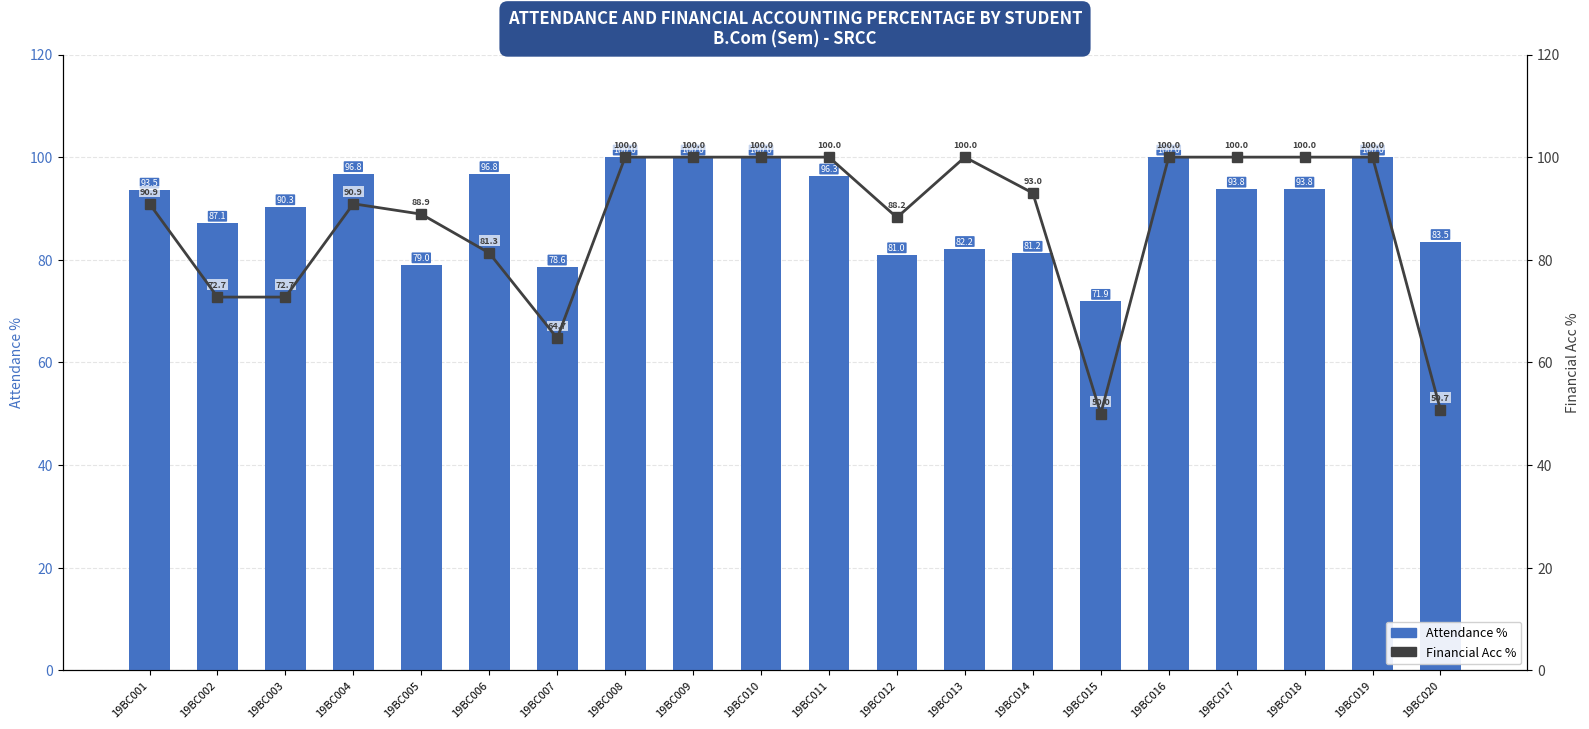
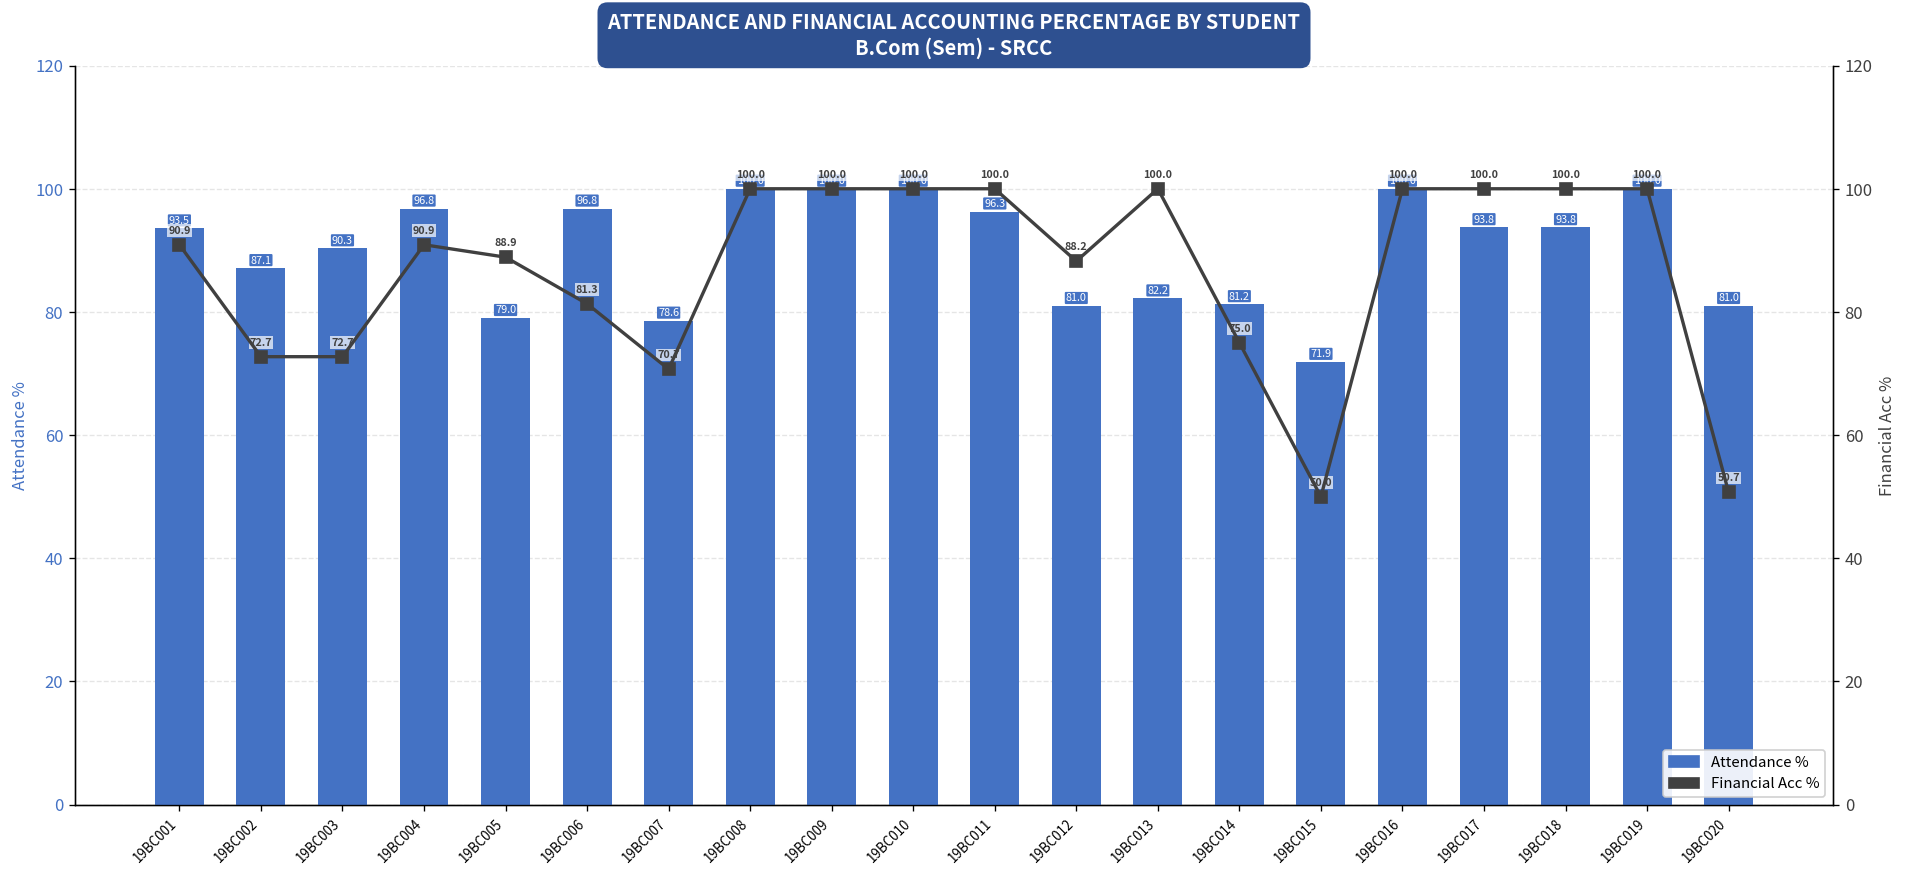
Attendance %, 19BC020: 83.5 -> 81.0
Financial Acc %, 19BC007: 64.7 -> 70.7
Financial Acc %, 19BC014: 93.0 -> 75.0
